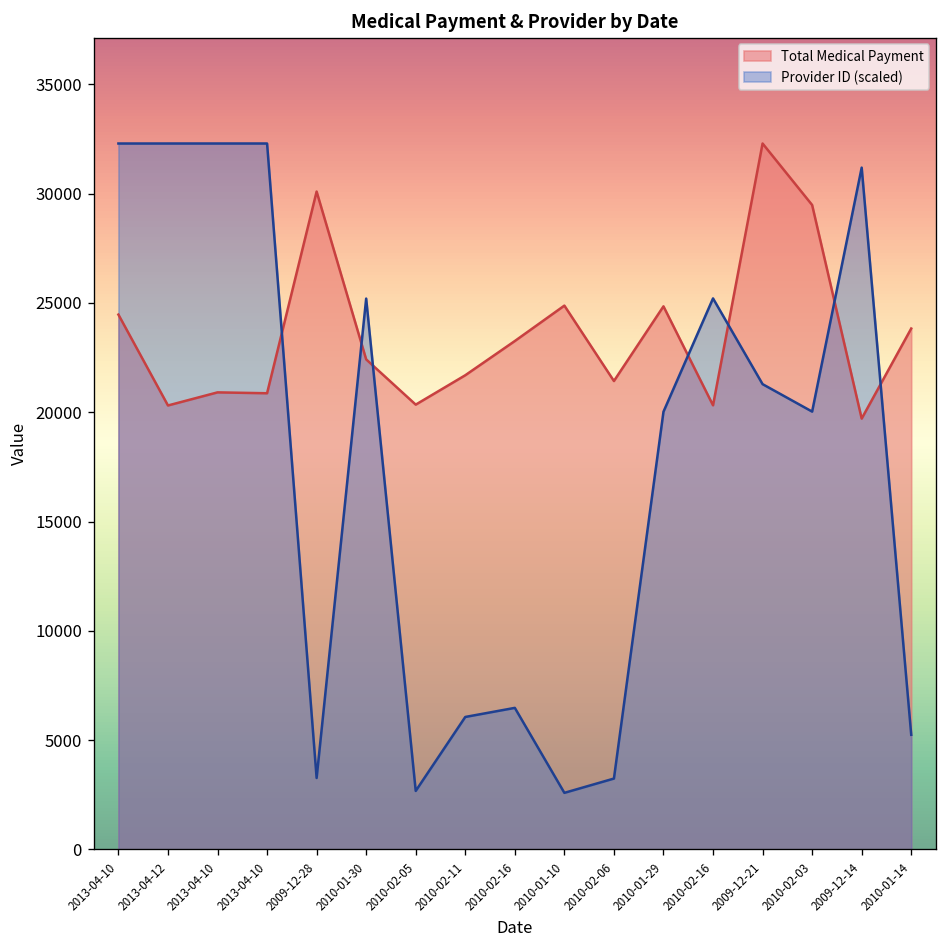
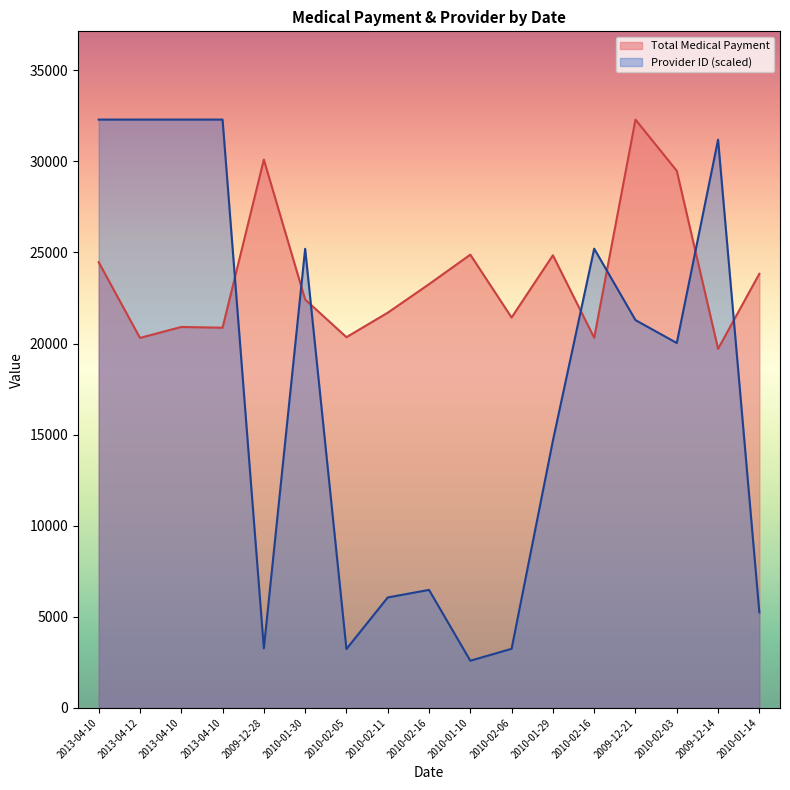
Provider ID (scaled), 2010-02-05: 2700 -> 3200
Provider ID (scaled), 2010-01-29: 20000 -> 14700
